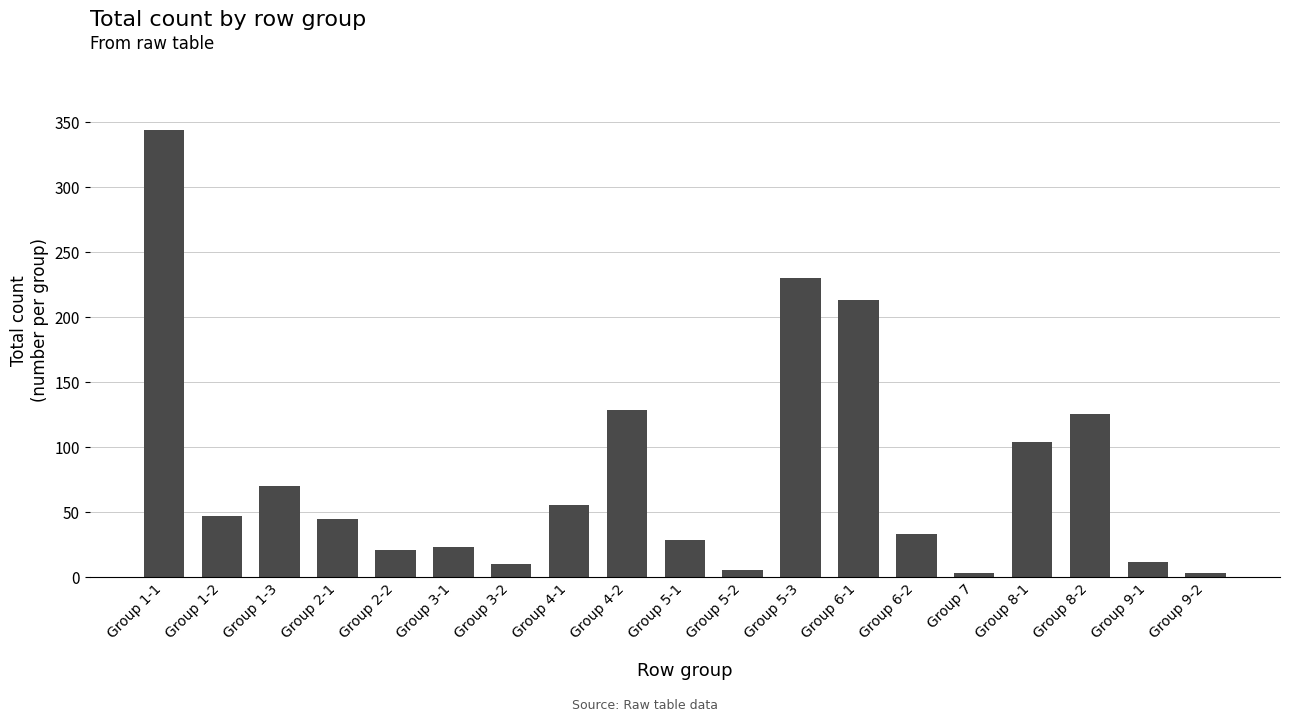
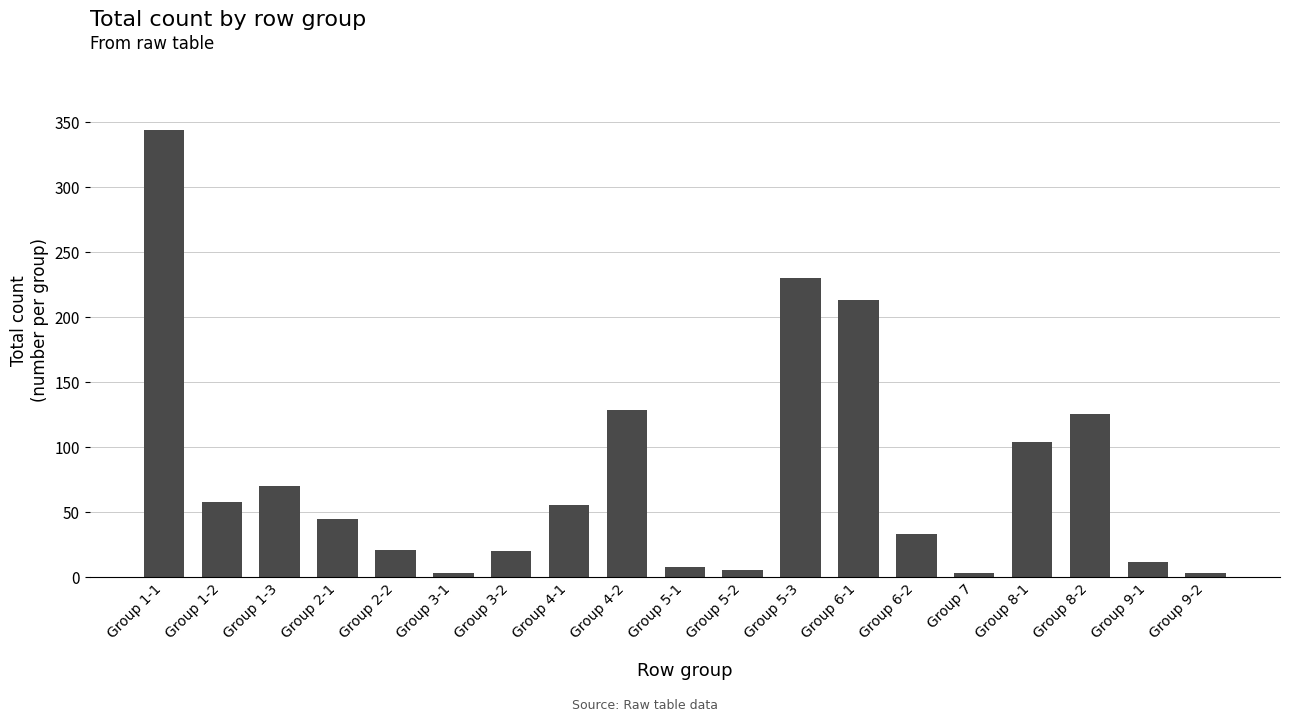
Group 1-2: 47 -> 58
Group 3-1: 23 -> 3
Group 3-2: 10 -> 20
Group 5-1: 29 -> 8
